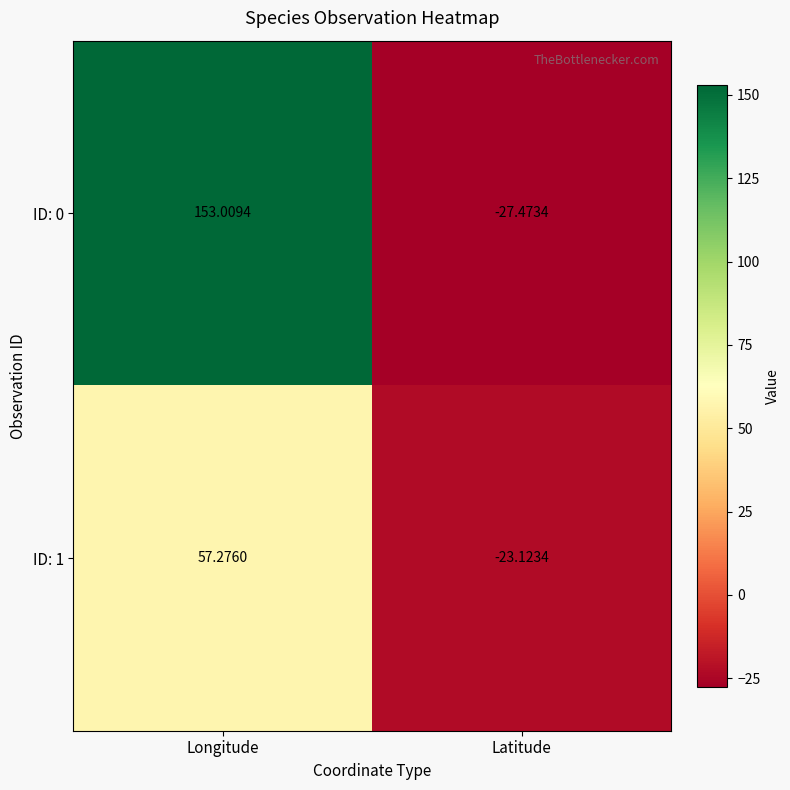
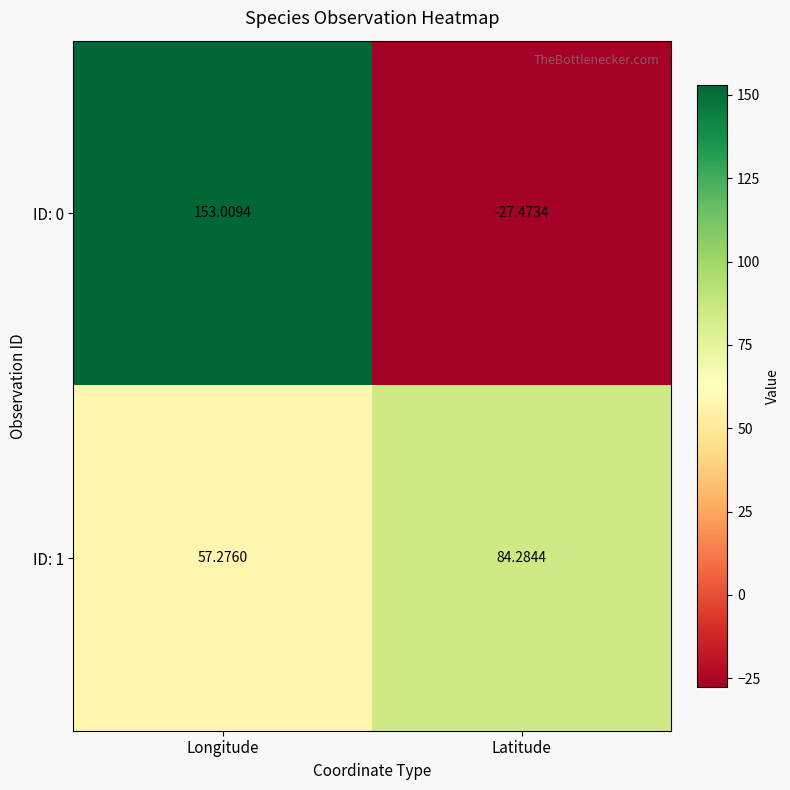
ID: 1, Latitude: -23.1234 -> 84.2844
